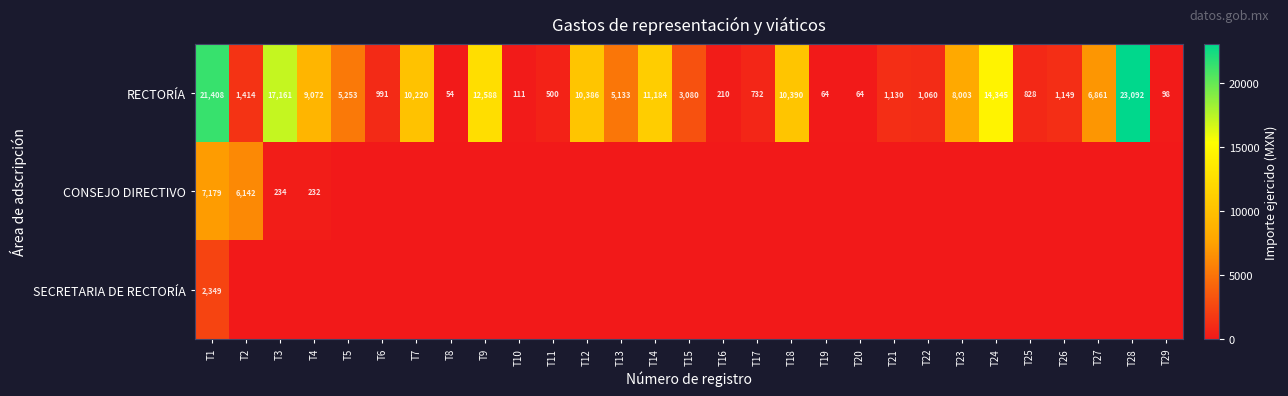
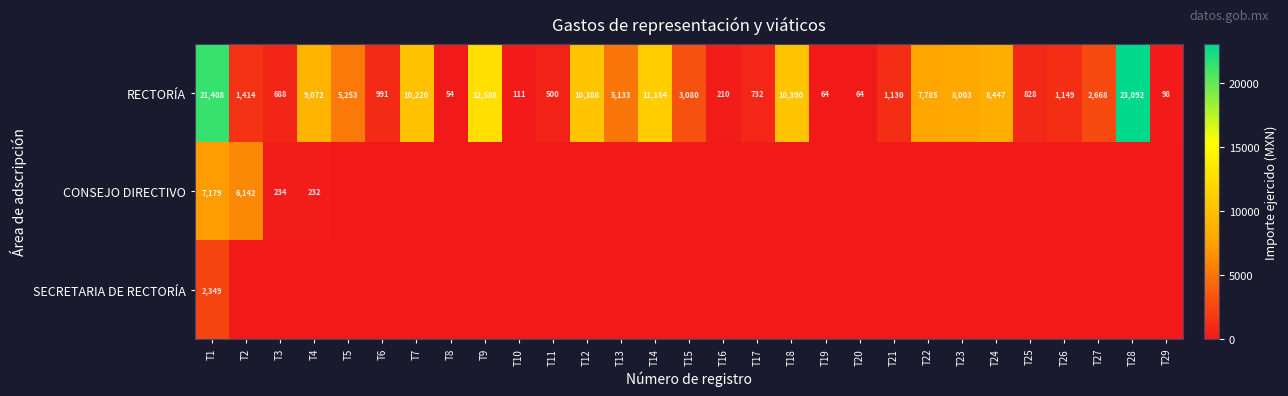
RECTORÍA, T3: 17,161 -> 688
RECTORÍA, T22: 1,060 -> 7,785
RECTORÍA, T24: 14,345 -> 8,447
RECTORÍA, T27: 6,861 -> 2,668
